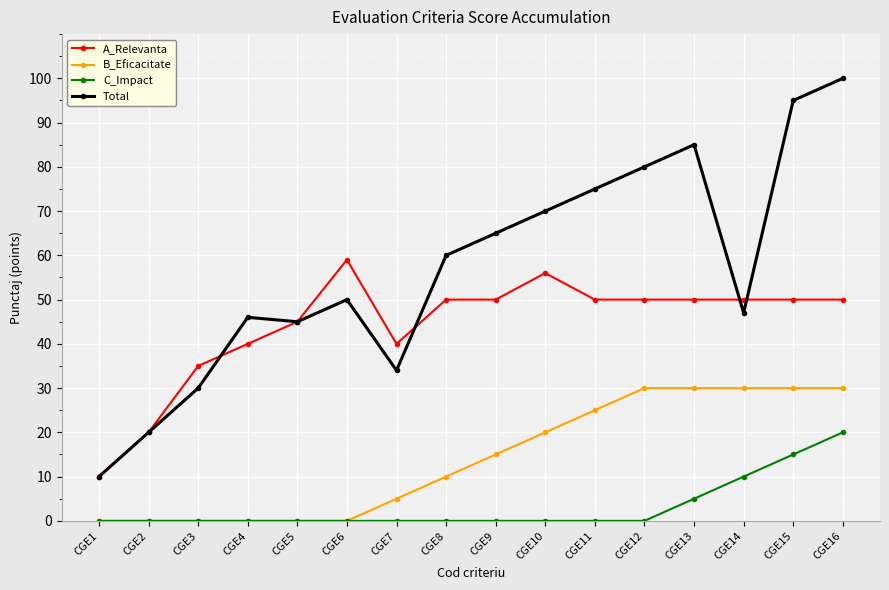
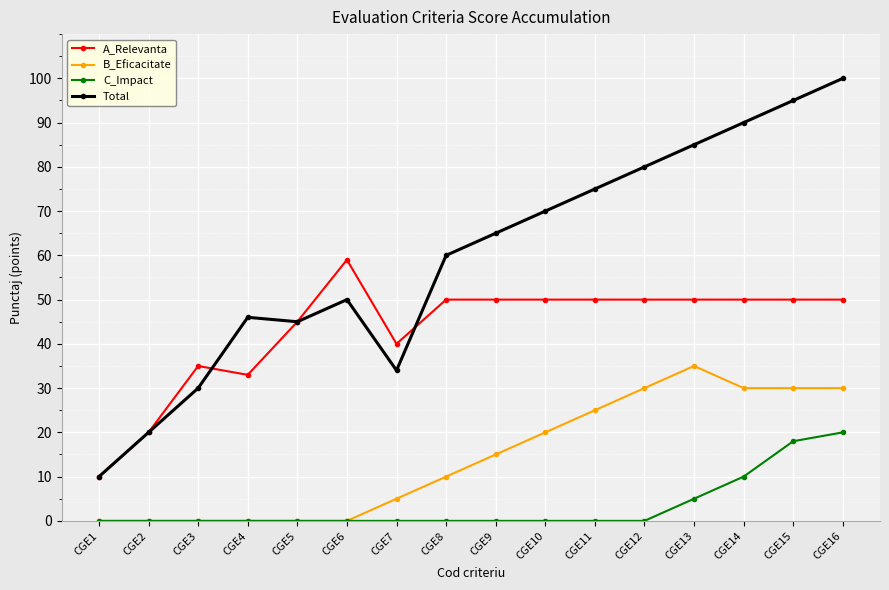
A_Relevanta, CGE4: 40 -> 33
A_Relevanta, CGE10: 56 -> 50
B_Eficacitate, CGE13: 30 -> 35
Total, CGE14: 47 -> 90
C_Impact, CGE15: 15 -> 18
